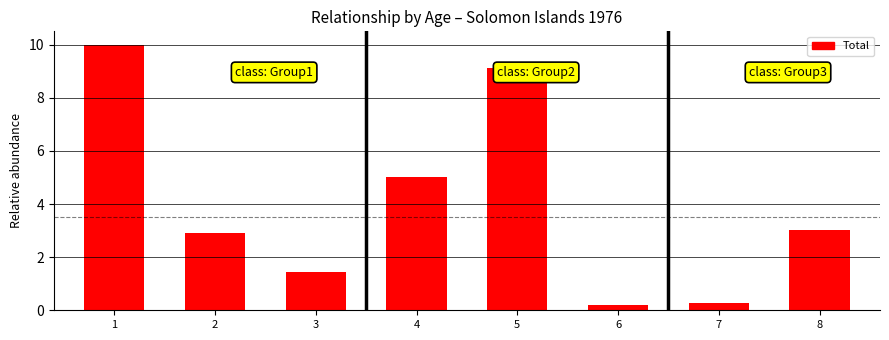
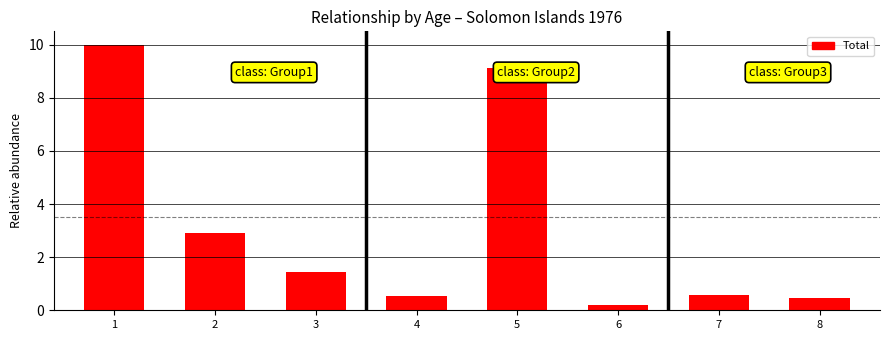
4: 5.0 -> 0.5
7: 0.3 -> 0.6
8: 3.0 -> 0.4
